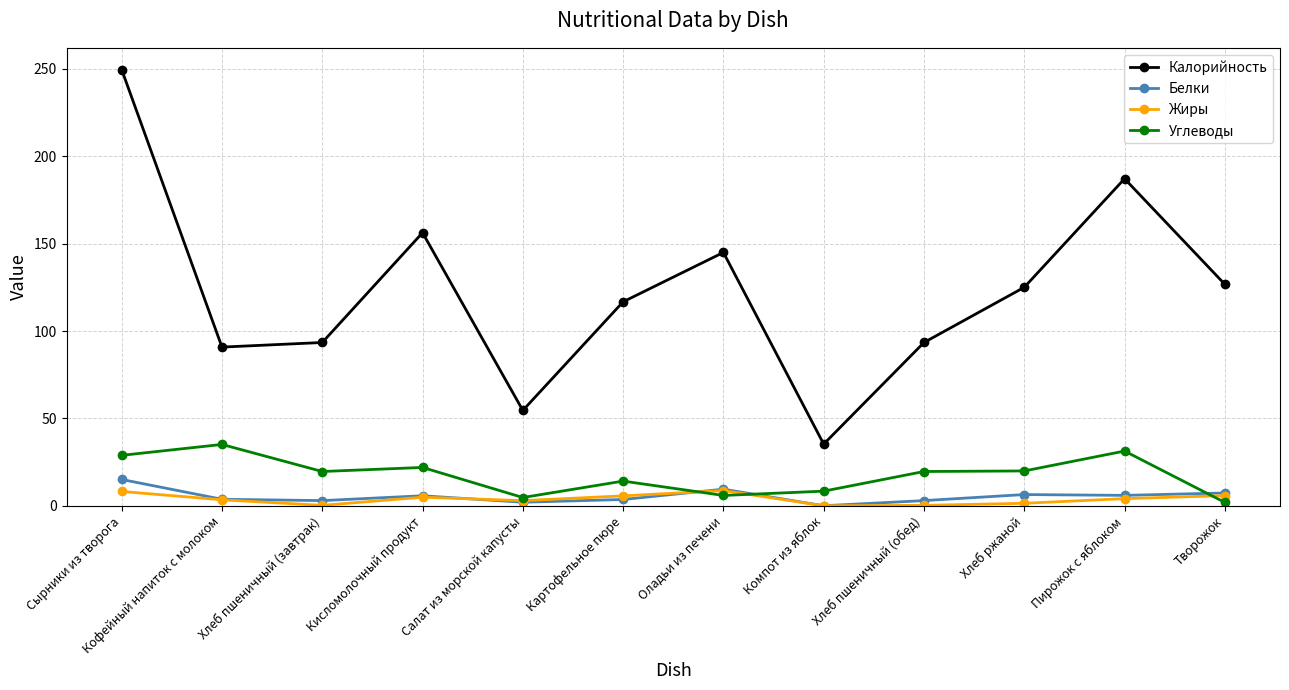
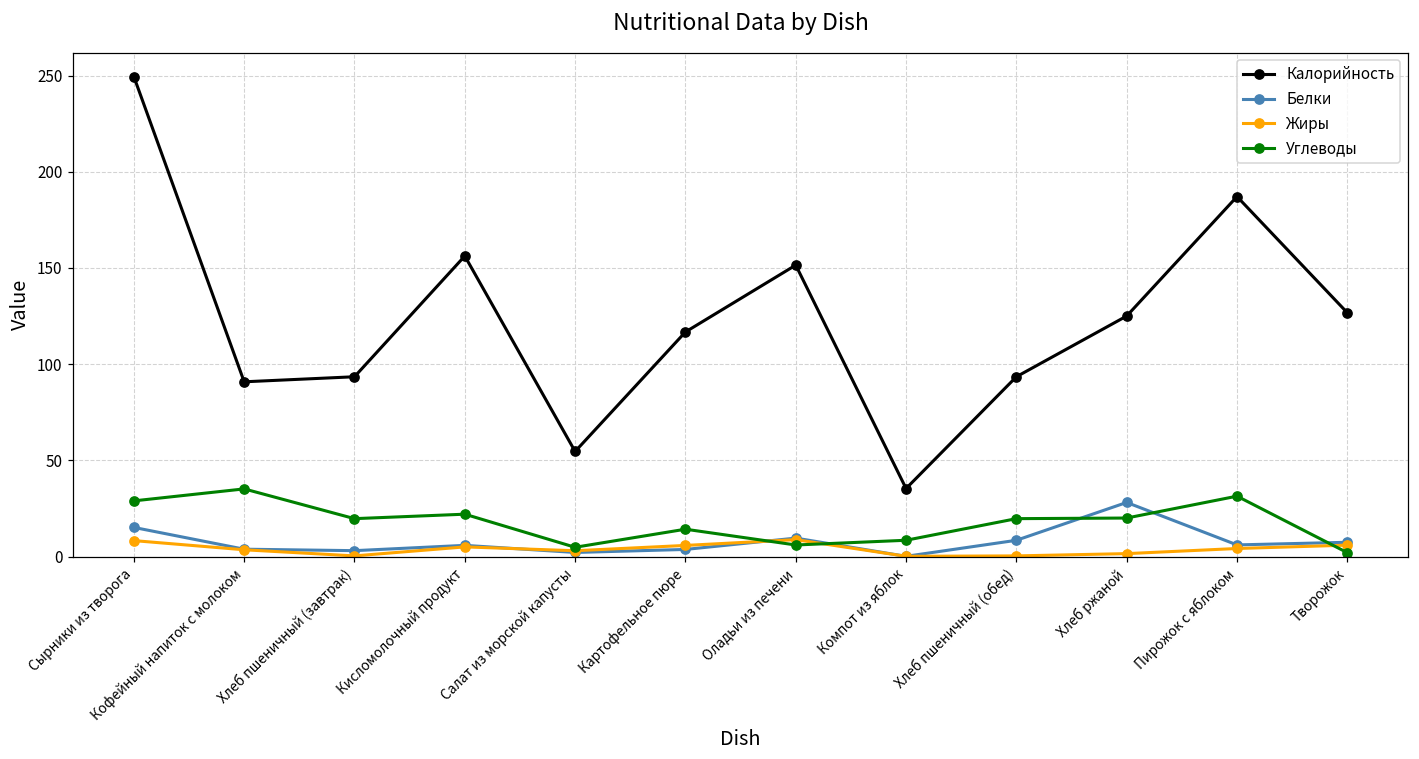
Калорийность, Оладьи из печени: 145 -> 151
Белки, Хлеб пшеничный (обед): 3 -> 8
Белки, Хлеб ржаной: 7 -> 28
